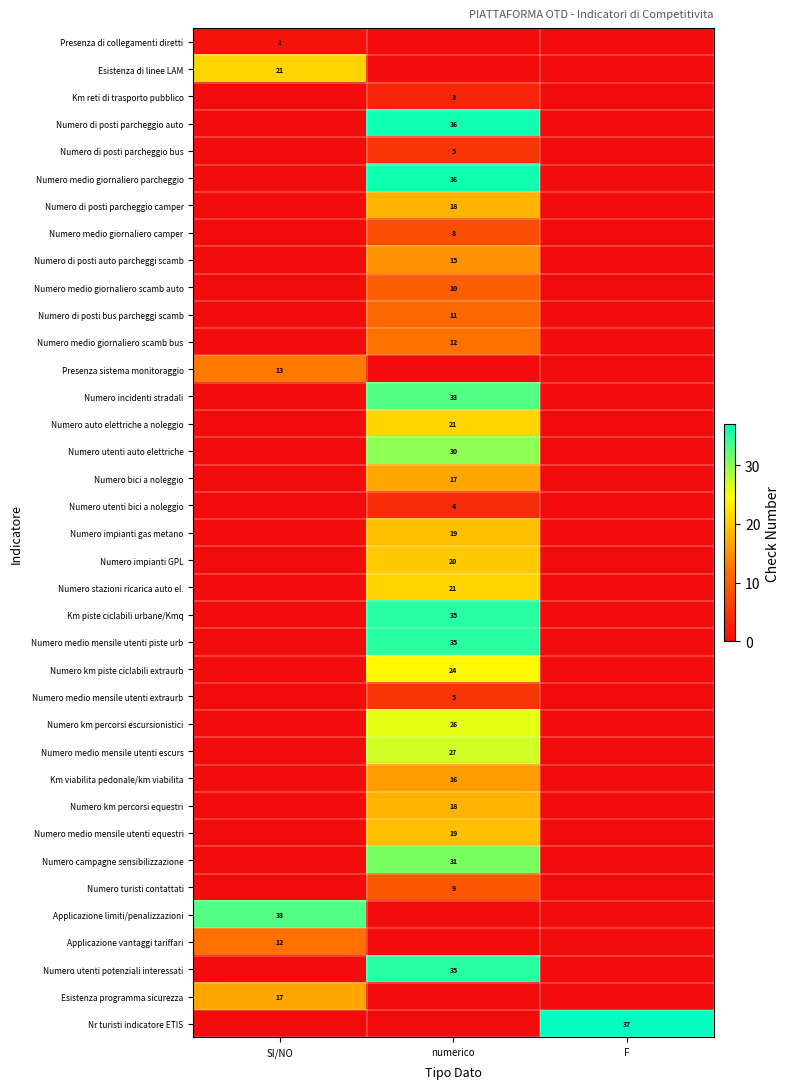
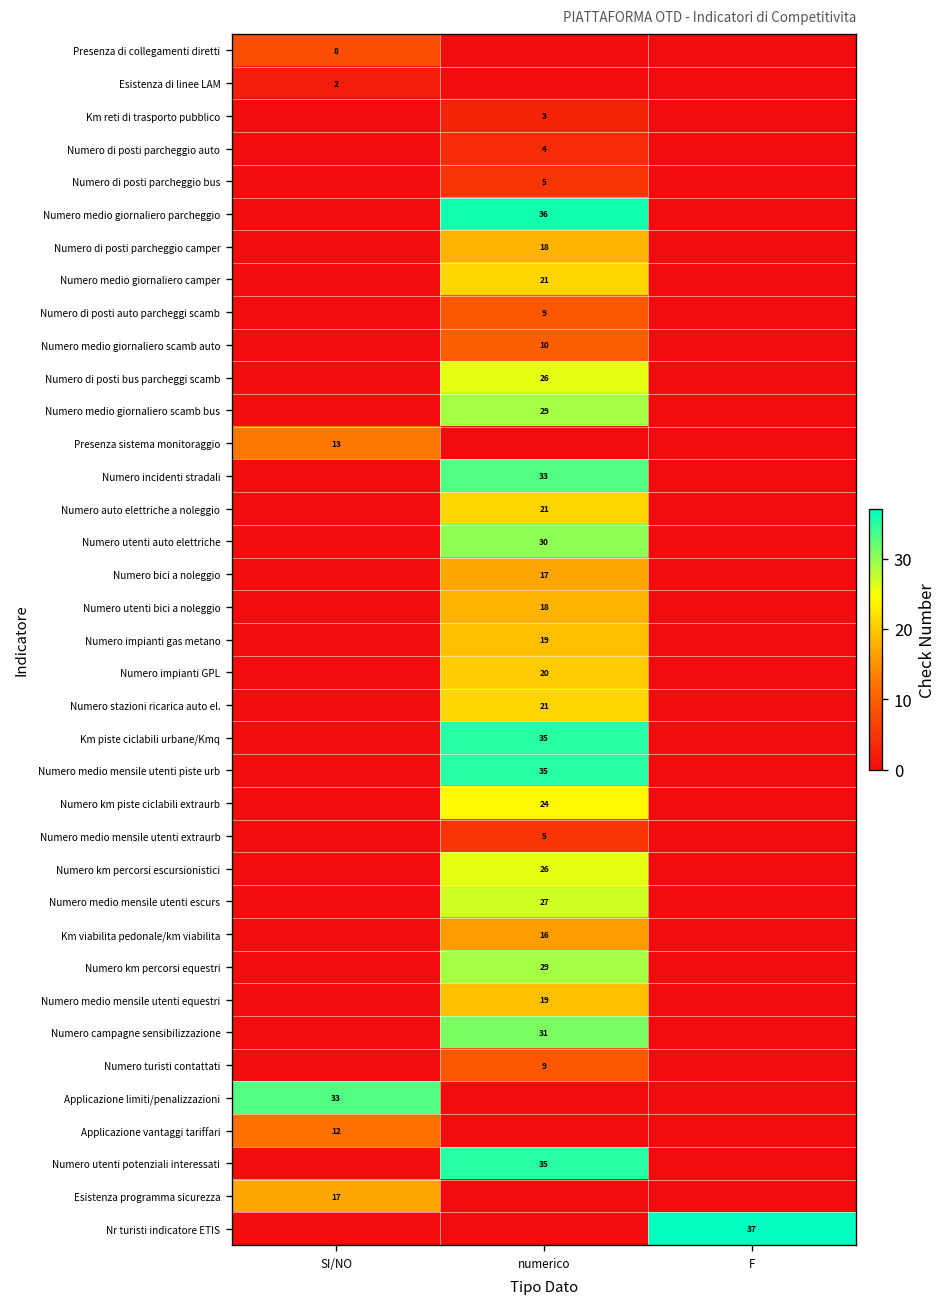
Presenza di collegamenti diretti, SI/NO: 1 -> 8
Esistenza di linee LAM, SI/NO: 21 -> 2
Numero di posti parcheggio auto, numerico: 36 -> 4
Numero medio giornaliero camper, numerico: 8 -> 21
Numero di posti auto parcheggi scamb, numerico: 15 -> 9
Numero di posti bus parcheggi scamb, numerico: 11 -> 26
Numero medio giornaliero scamb bus, numerico: 12 -> 29
Numero utenti bici a noleggio, numerico: 4 -> 18
Numero km percorsi equestri, numerico: 18 -> 29
